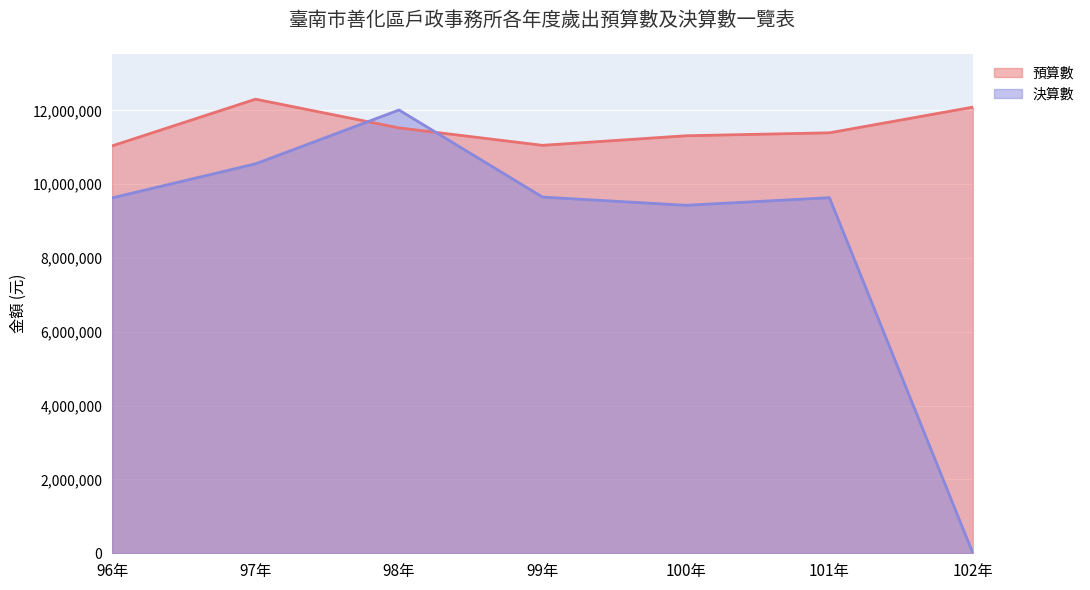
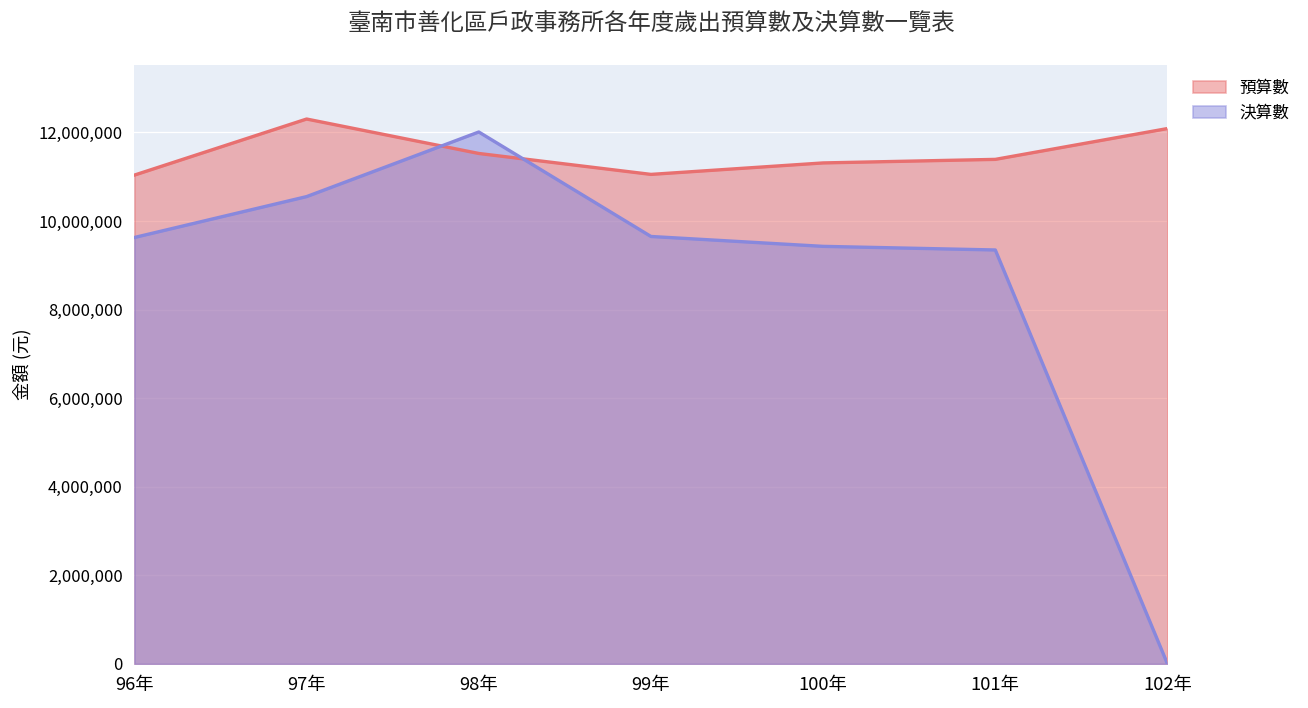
決算數, 101年: 9,600,000 -> 9,300,000
